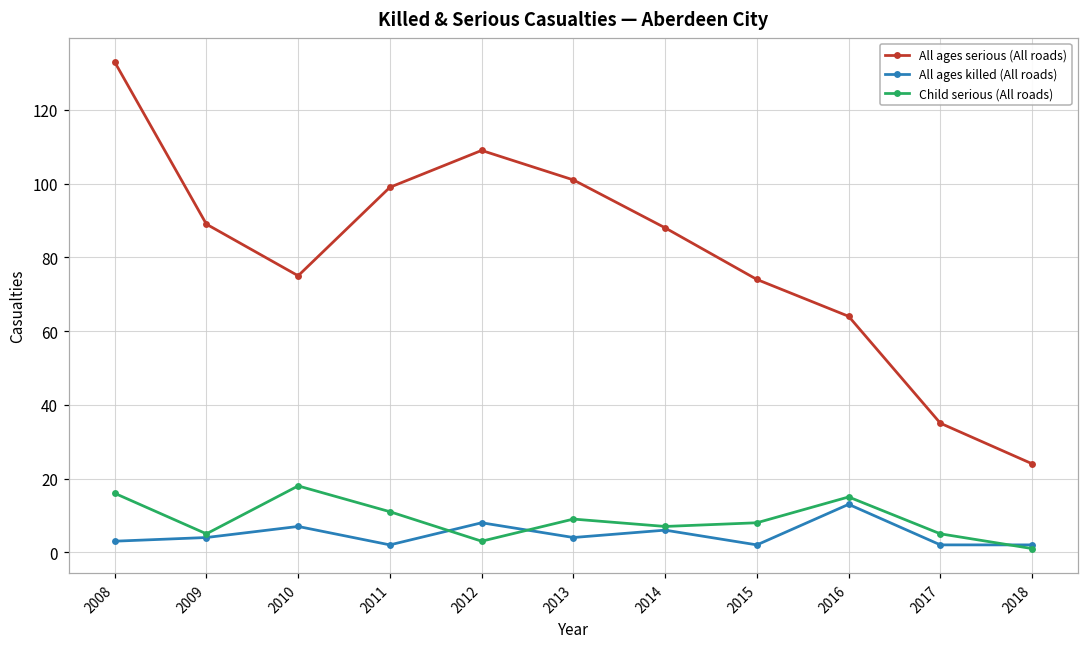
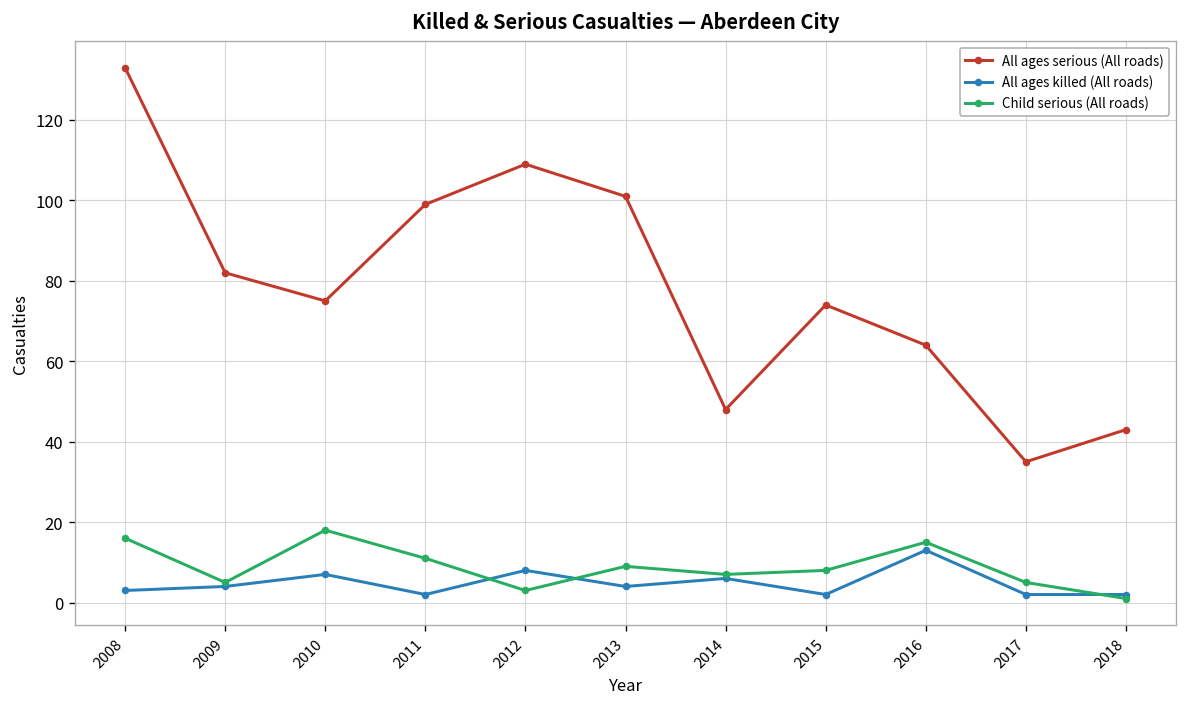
All ages serious (All roads), 2009: 89 -> 82
All ages serious (All roads), 2014: 88 -> 48
All ages serious (All roads), 2018: 24 -> 43
